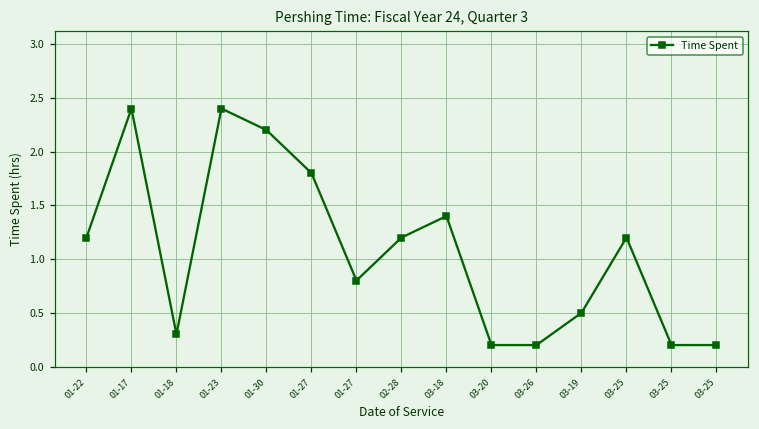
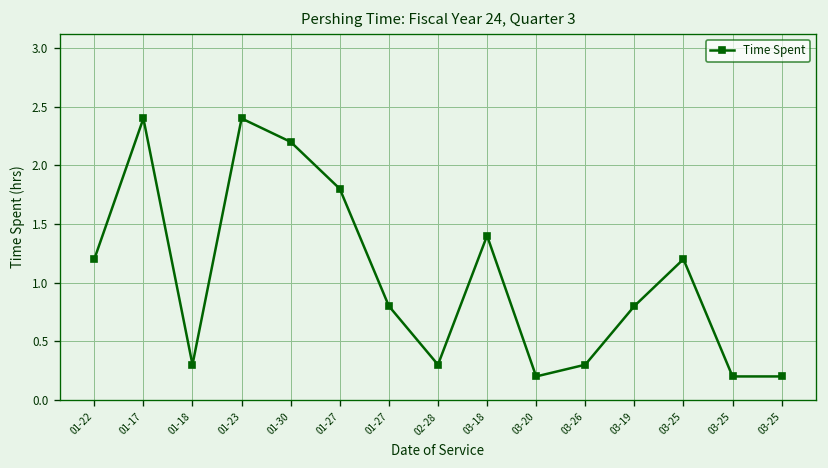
02-28: 1.2 -> 0.3
03-26: 0.2 -> 0.3
03-19: 0.5 -> 0.8
